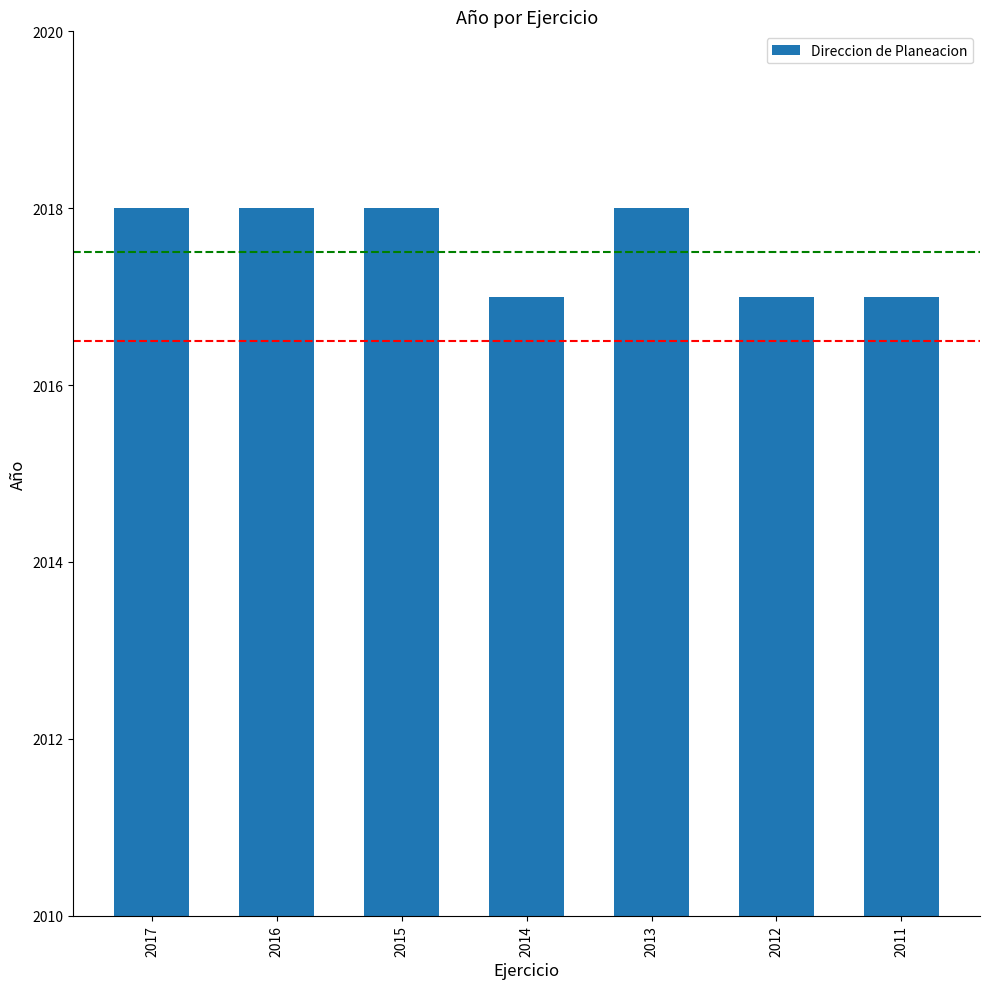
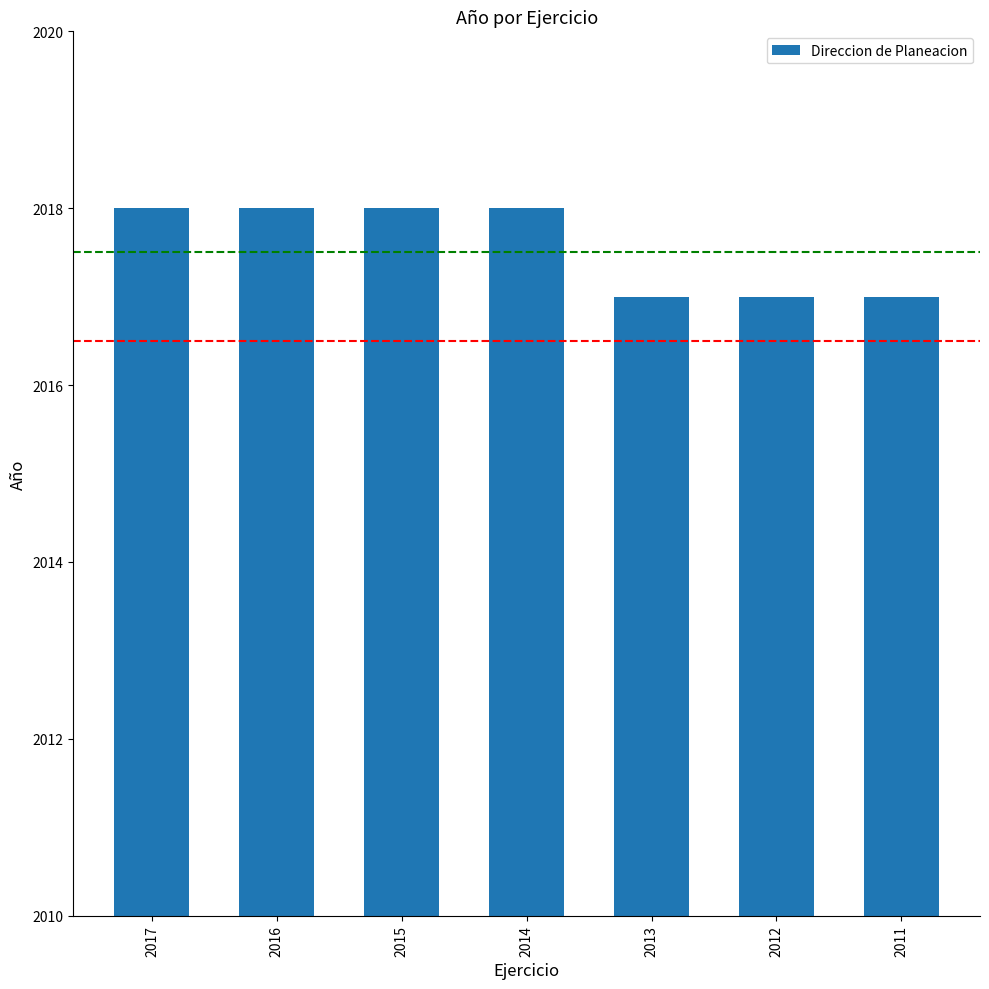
2014: 2017 -> 2018
2013: 2018 -> 2017
